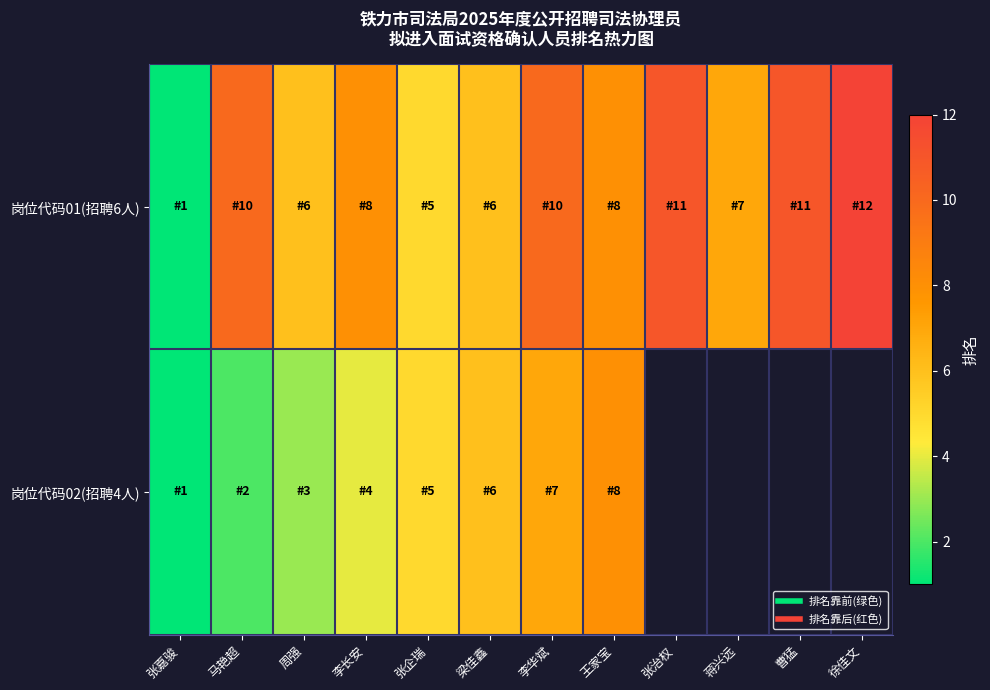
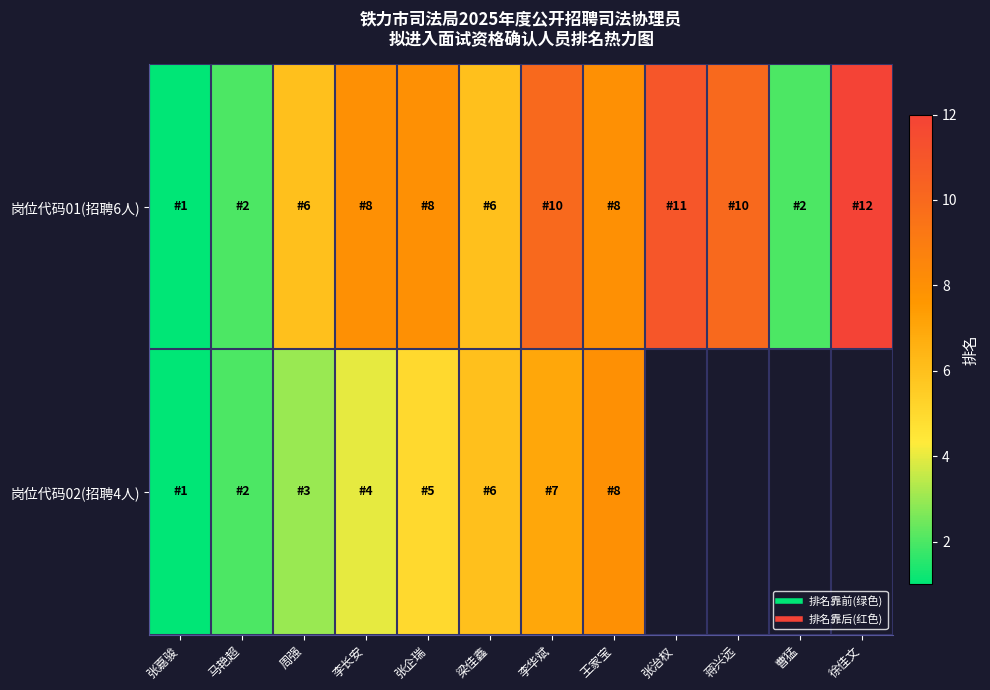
岗位代码01(招聘6人), 马艳超: 10 -> 2
岗位代码01(招聘6人), 张企瑞: 5 -> 8
岗位代码01(招聘6人), 蒋兴远: 7 -> 10
岗位代码01(招聘6人), 曹猛: 11 -> 2
